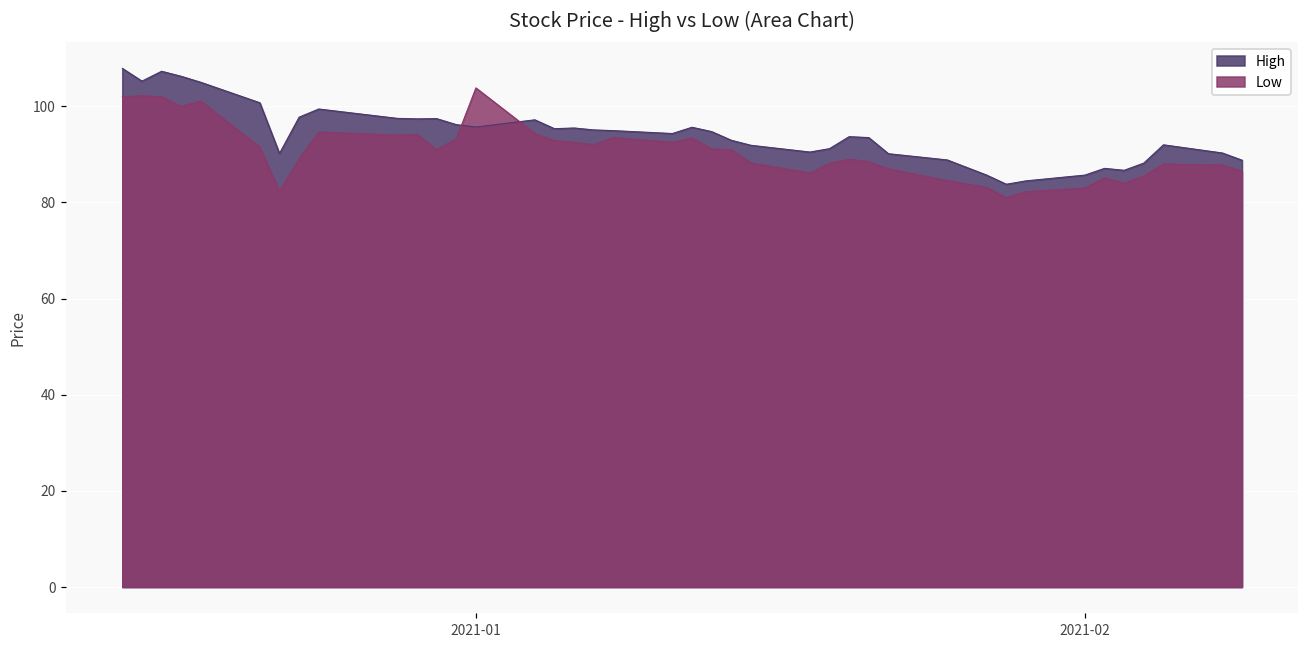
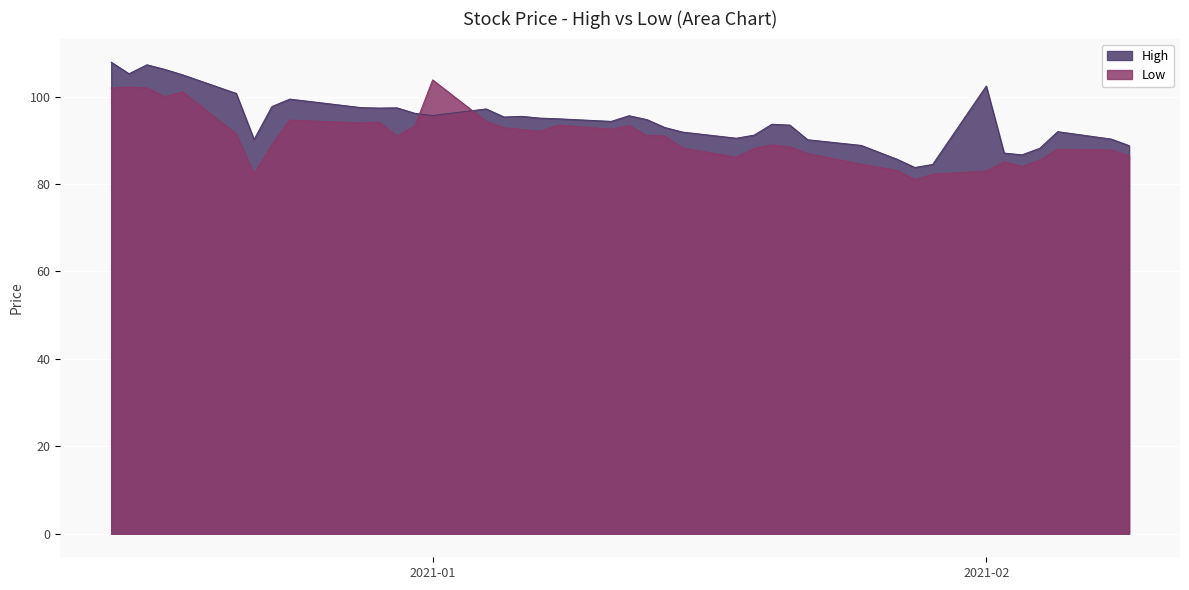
High, 2021-02: 86 -> 102
